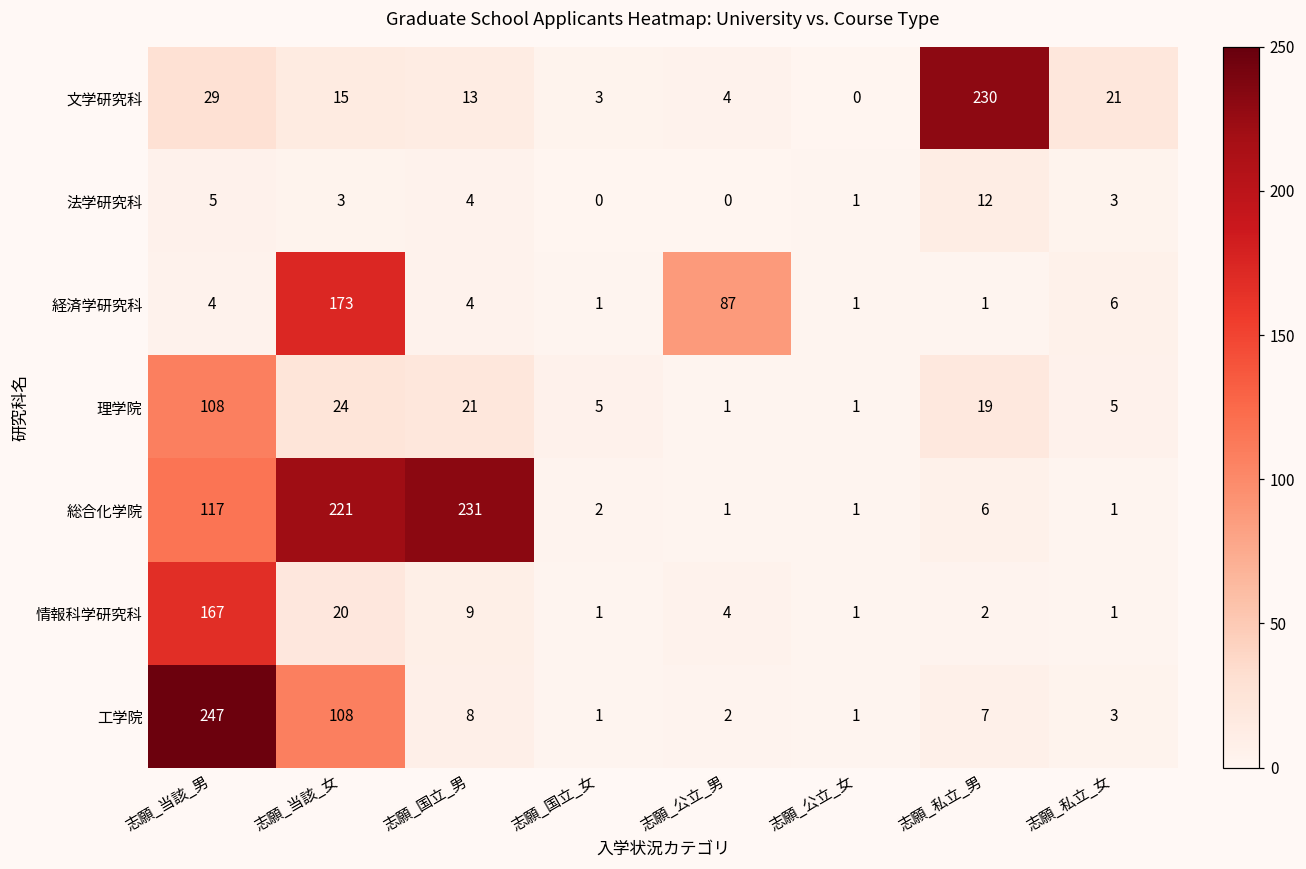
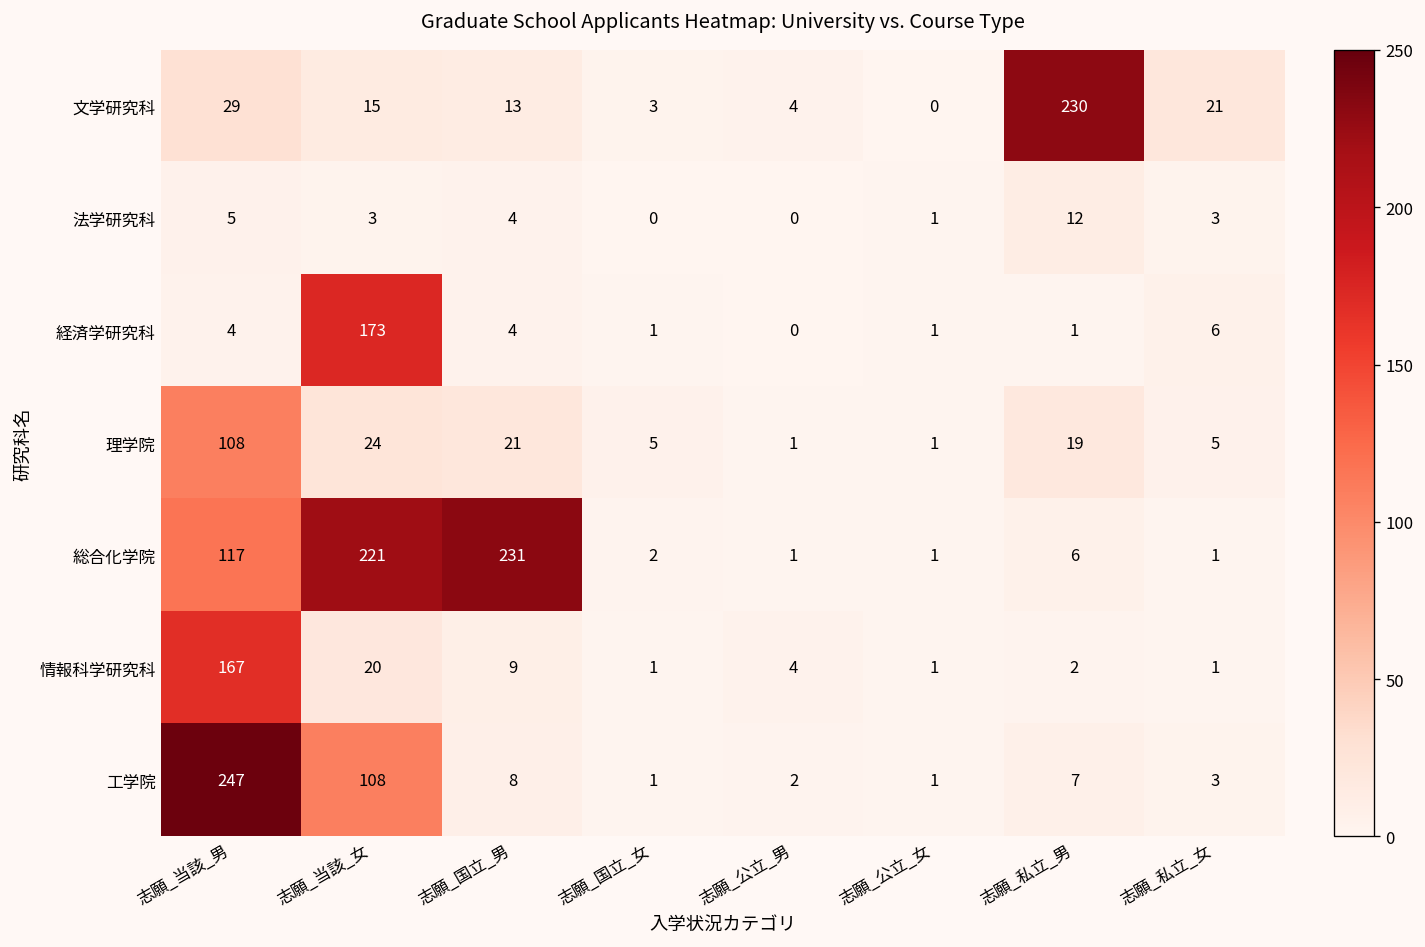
経済学研究科, 志願_公立_男: 87 -> 0
